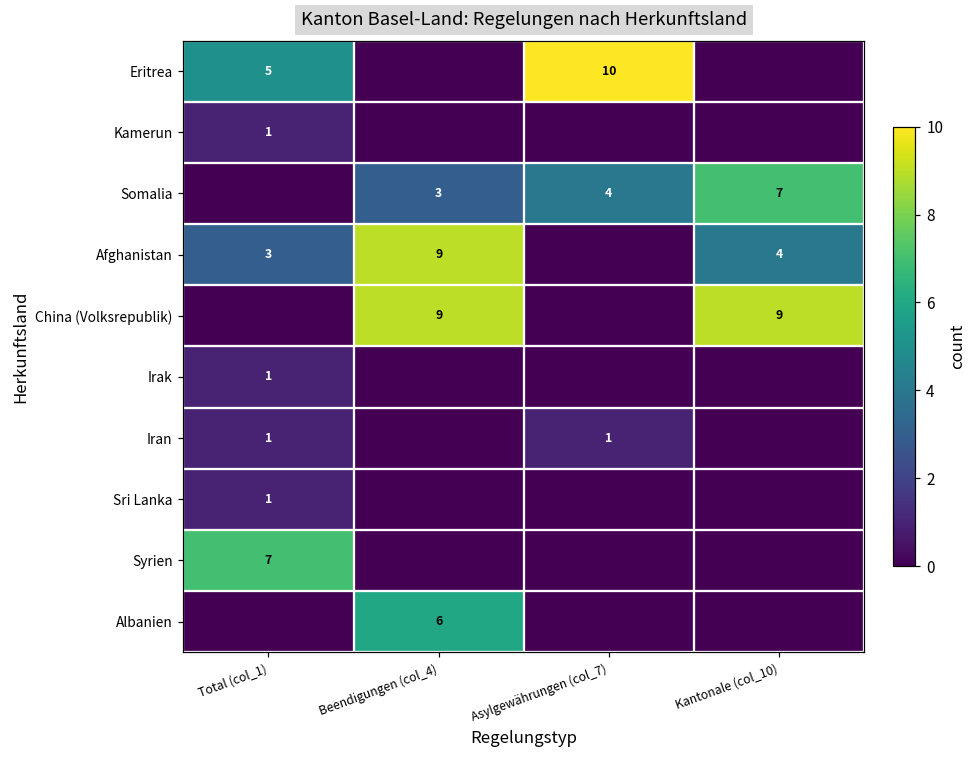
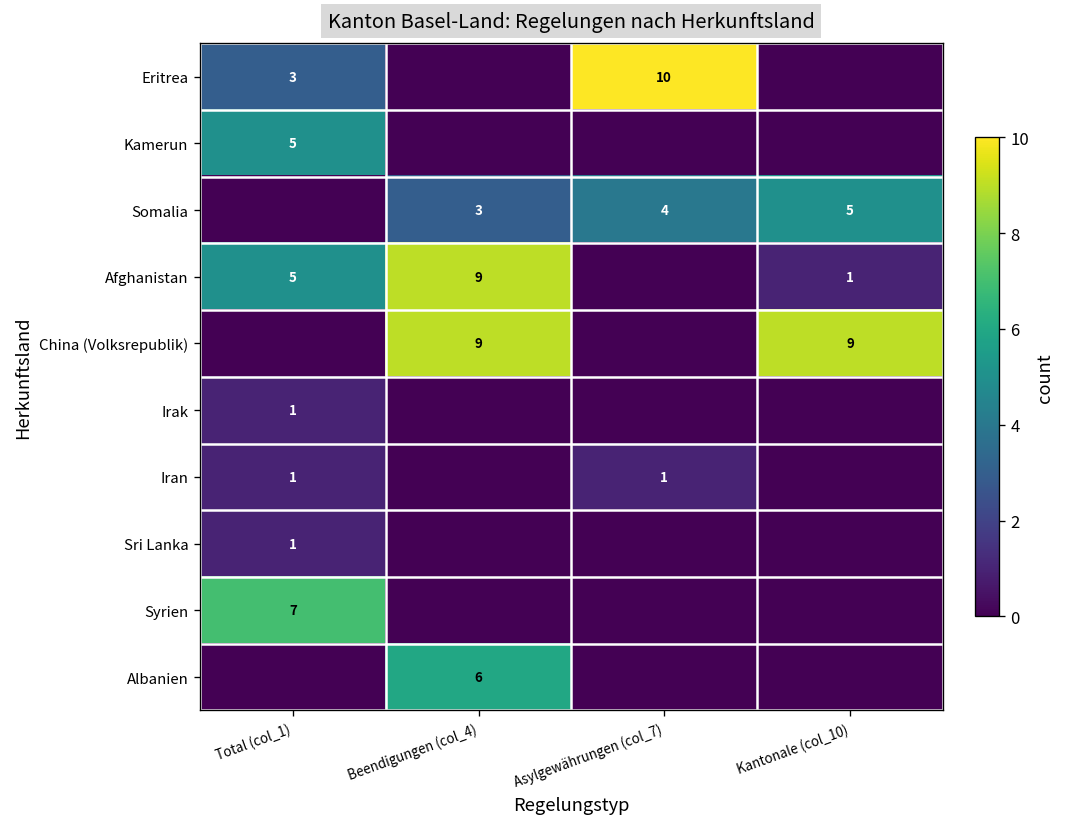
Eritrea, Total (col_1): 5 -> 3
Kamerun, Total (col_1): 1 -> 5
Somalia, Kantonale (col_10): 7 -> 5
Afghanistan, Total (col_1): 3 -> 5
Afghanistan, Kantonale (col_10): 4 -> 1
